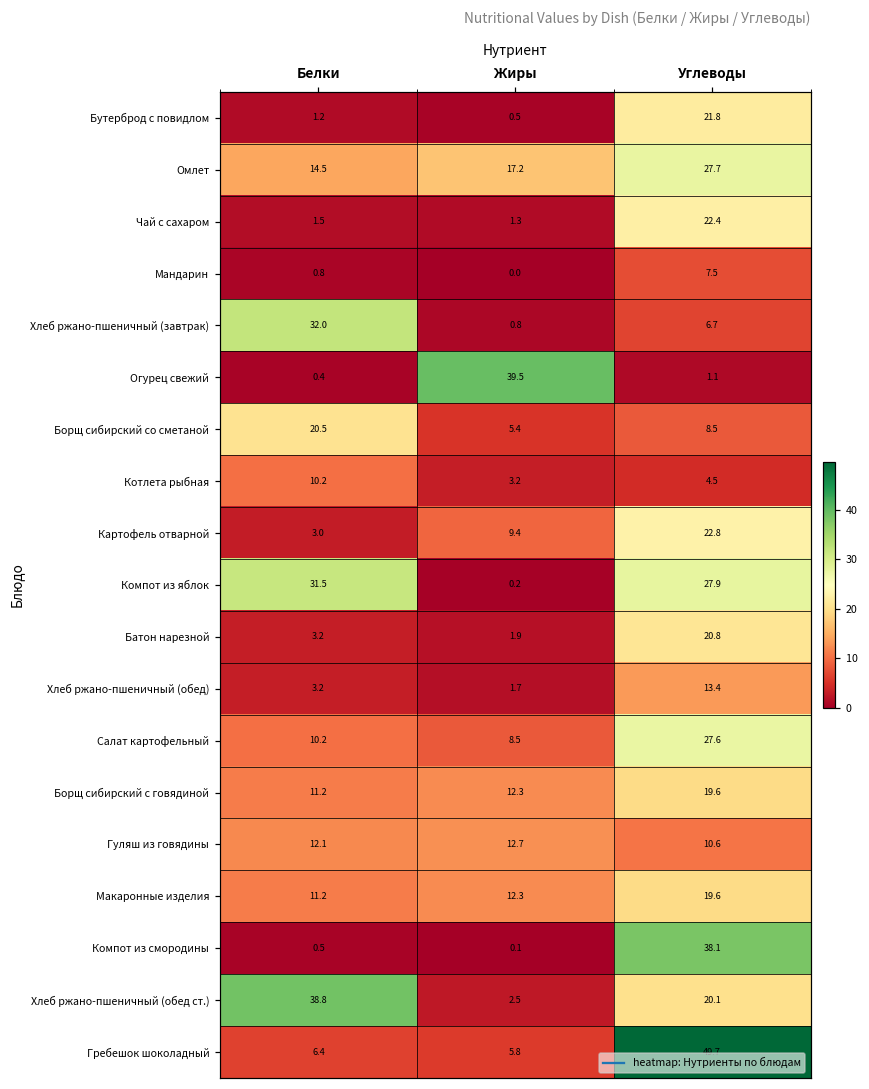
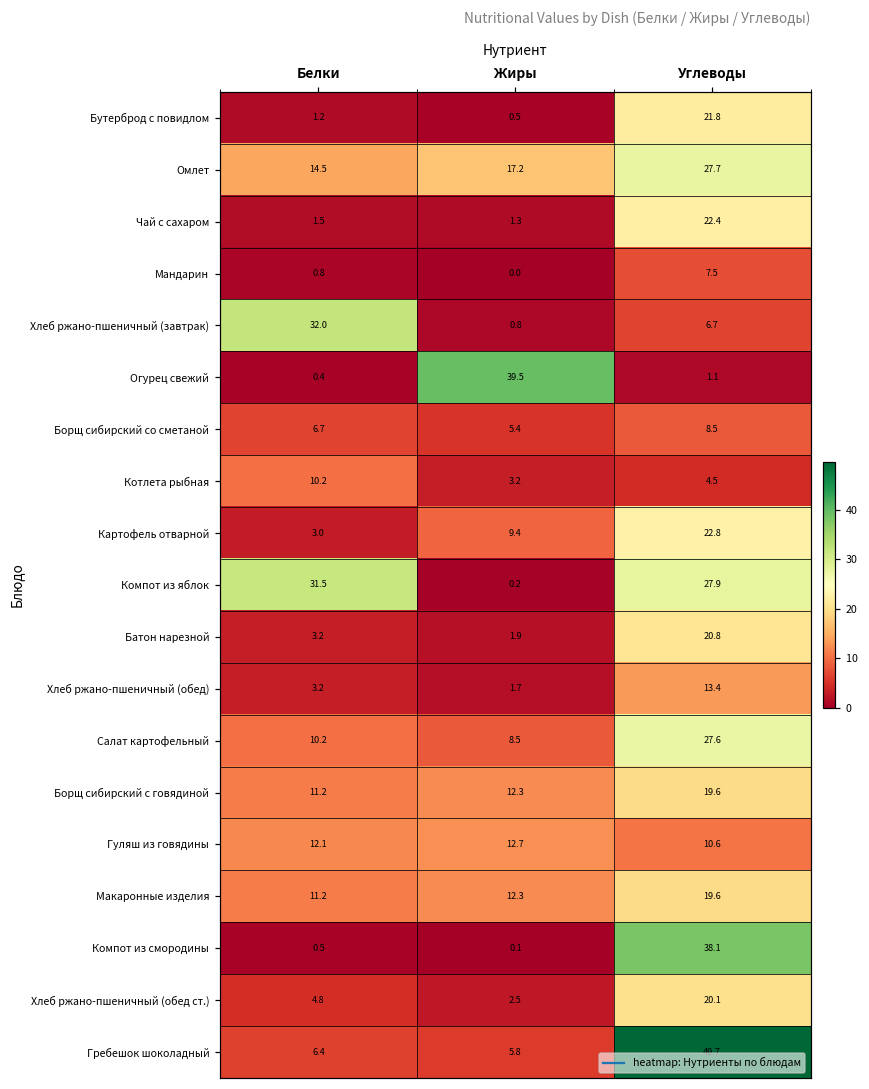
Борщ сибирский со сметаной, Белки: 20.5 -> 6.7
Хлеб ржано-пшеничный (обед ст.), Белки: 38.8 -> 4.8
